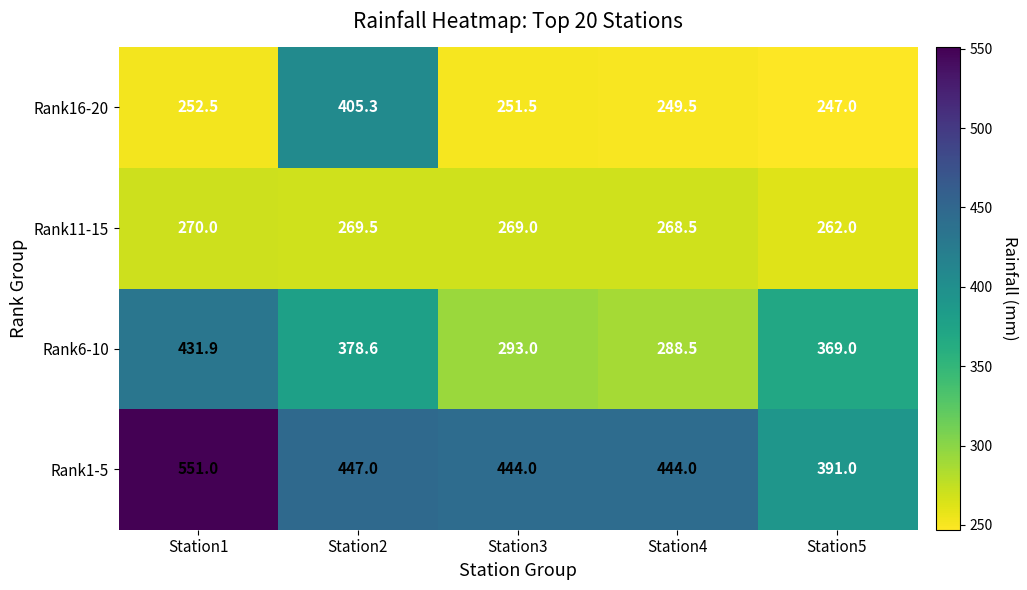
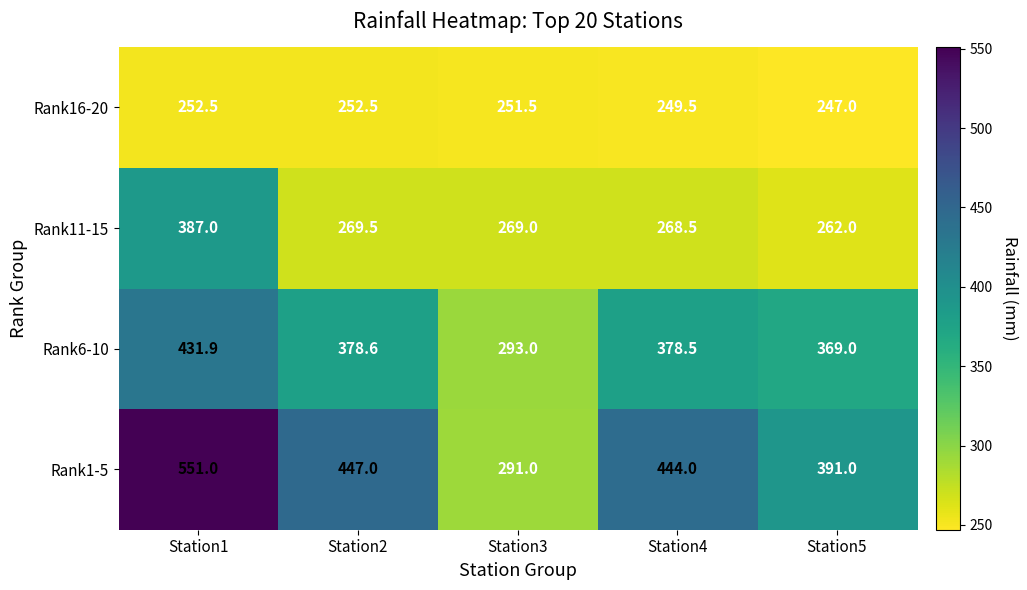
Rank16-20, Station2: 405.3 -> 252.5
Rank11-15, Station1: 270.0 -> 387.0
Rank6-10, Station4: 288.5 -> 378.5
Rank1-5, Station3: 444.0 -> 291.0
